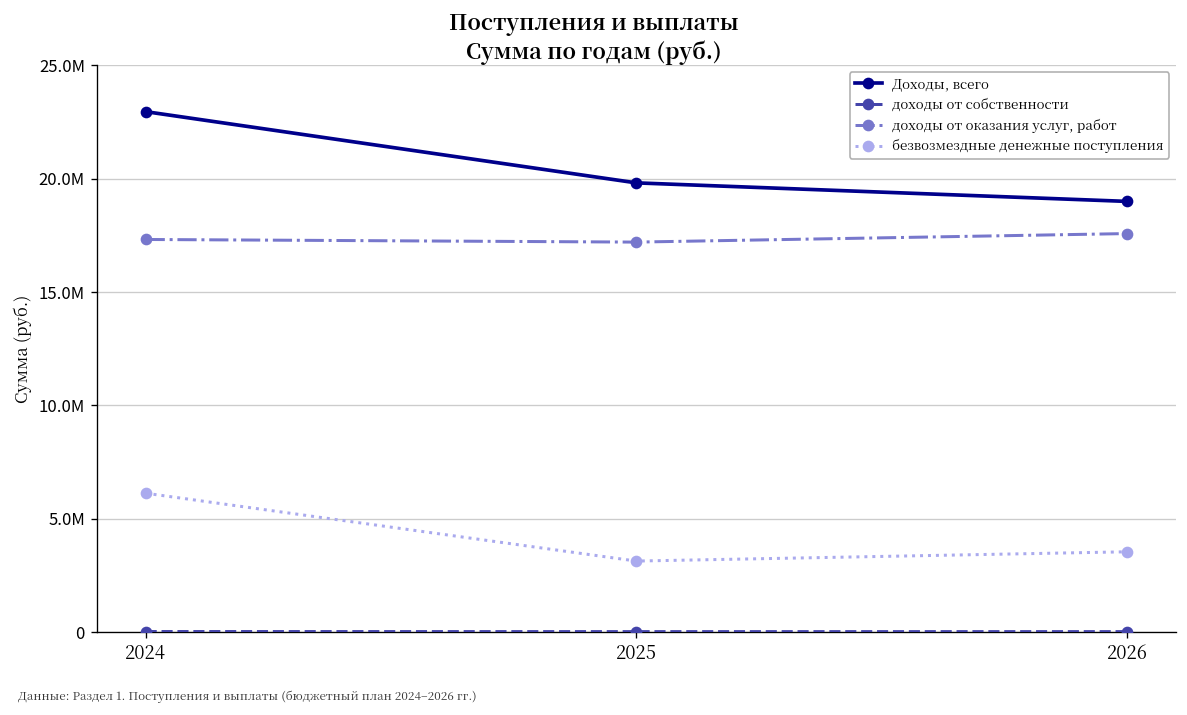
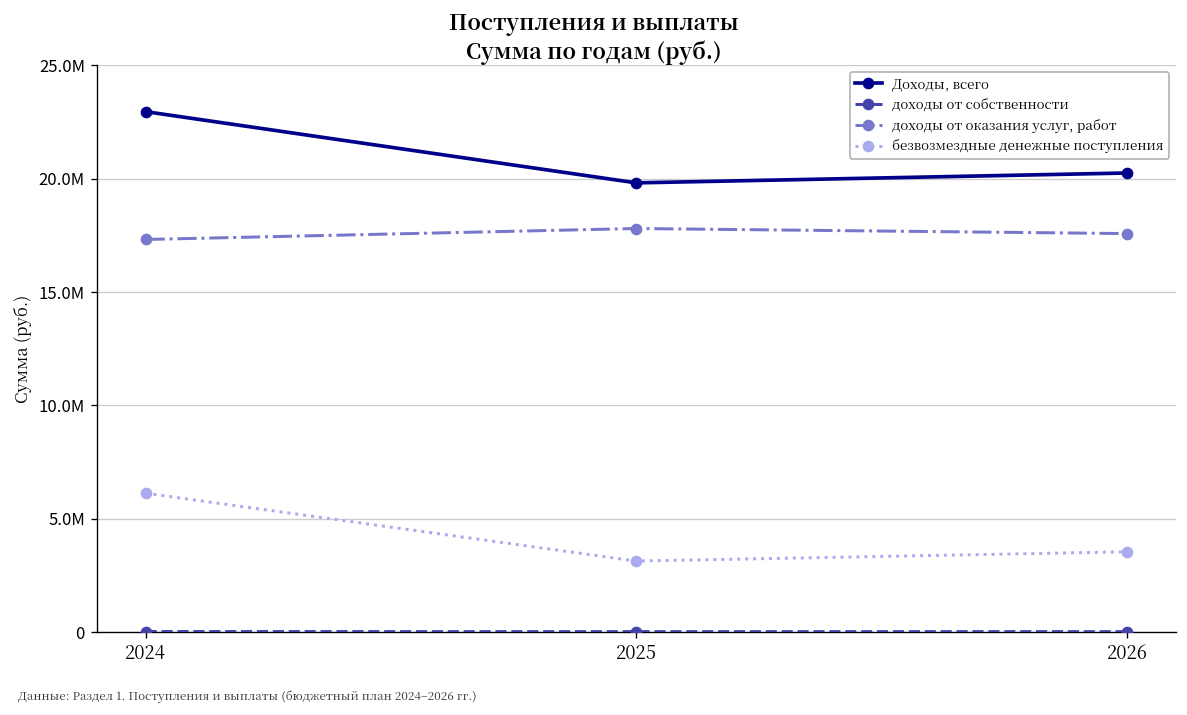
доходы от оказания услуг, работ, 2025: 17200000 -> 17800000
Доходы, всего, 2026: 19000000 -> 20200000
